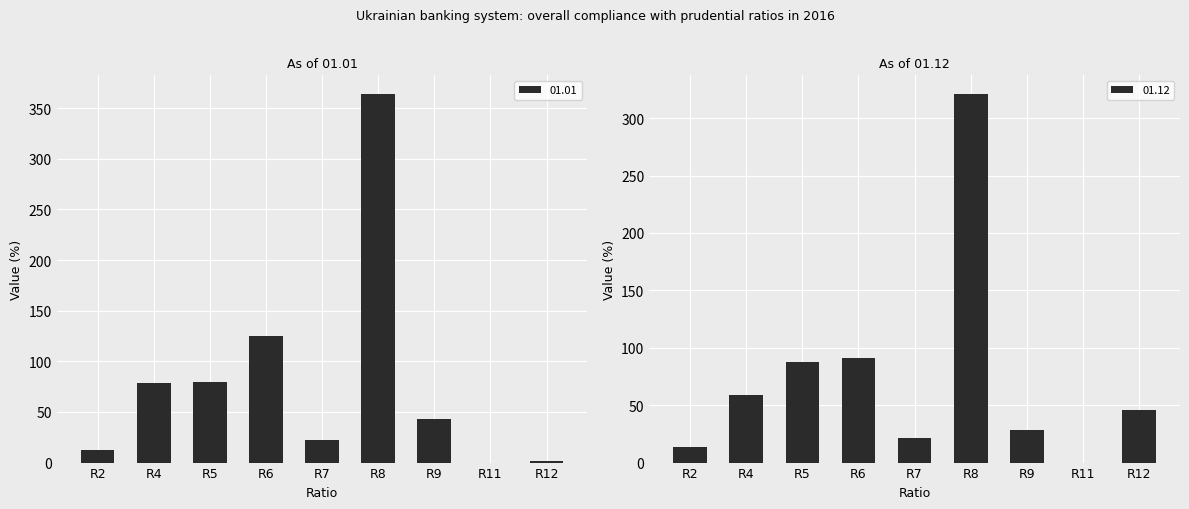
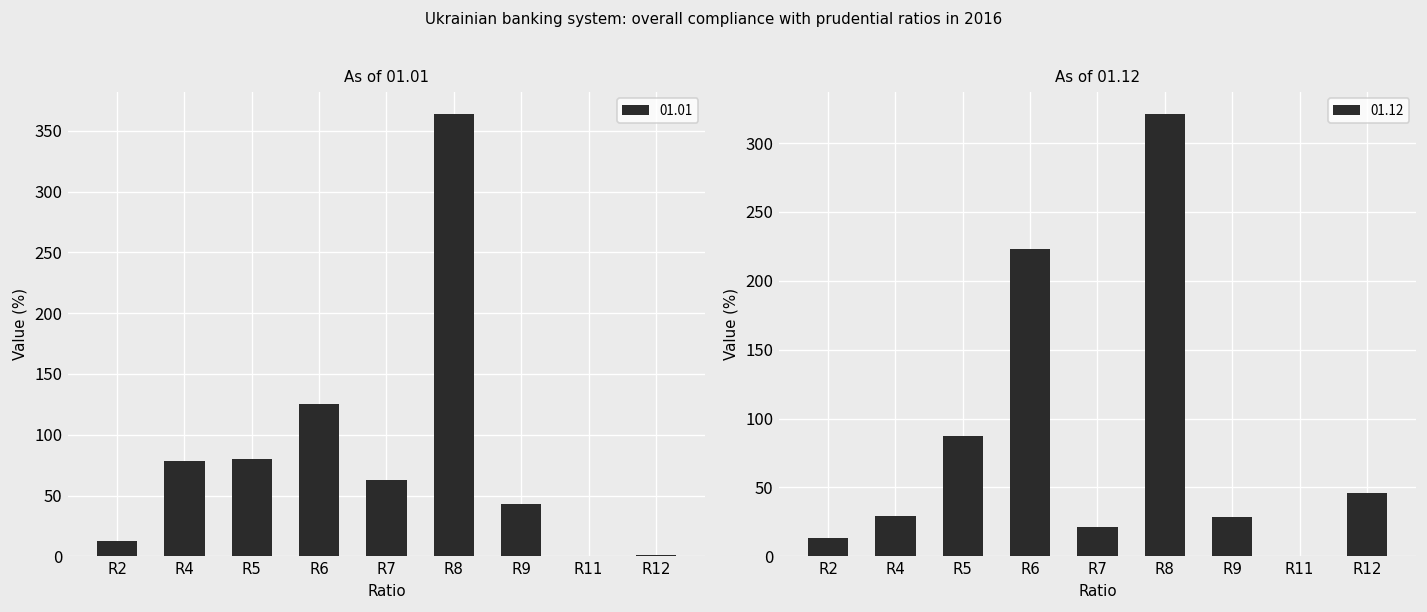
As of 01.01, R7: 23 -> 63
As of 01.12, R4: 59 -> 29
As of 01.12, R6: 91 -> 223
